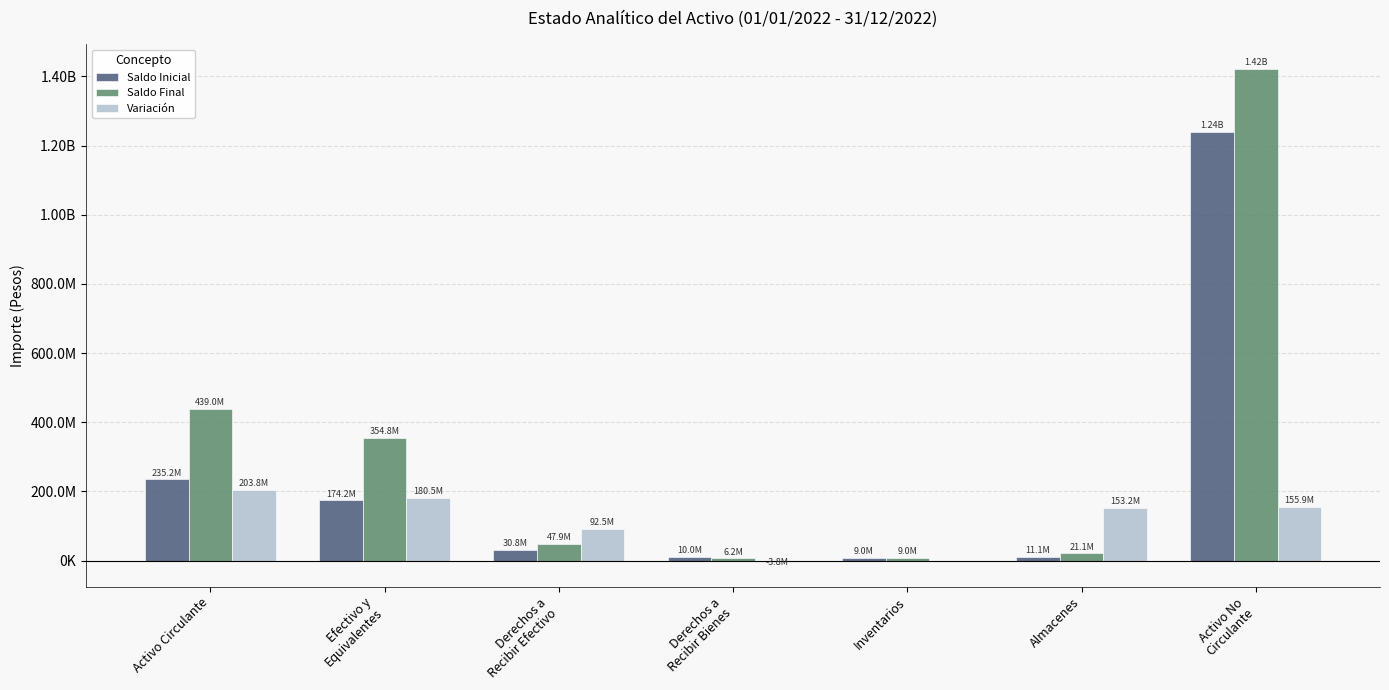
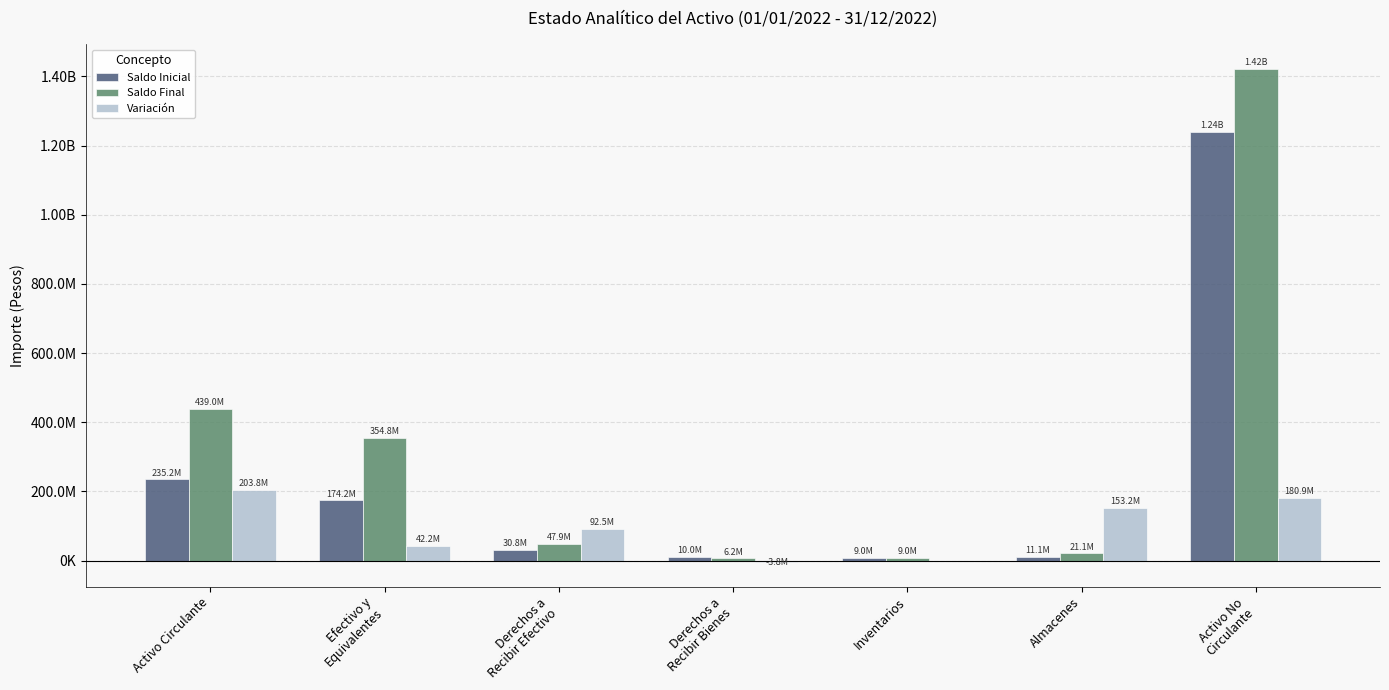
Variación, Efectivo y Equivalentes: 180.5M -> 42.2M
Variación, Activo No Circulante: 155.9M -> 180.9M
